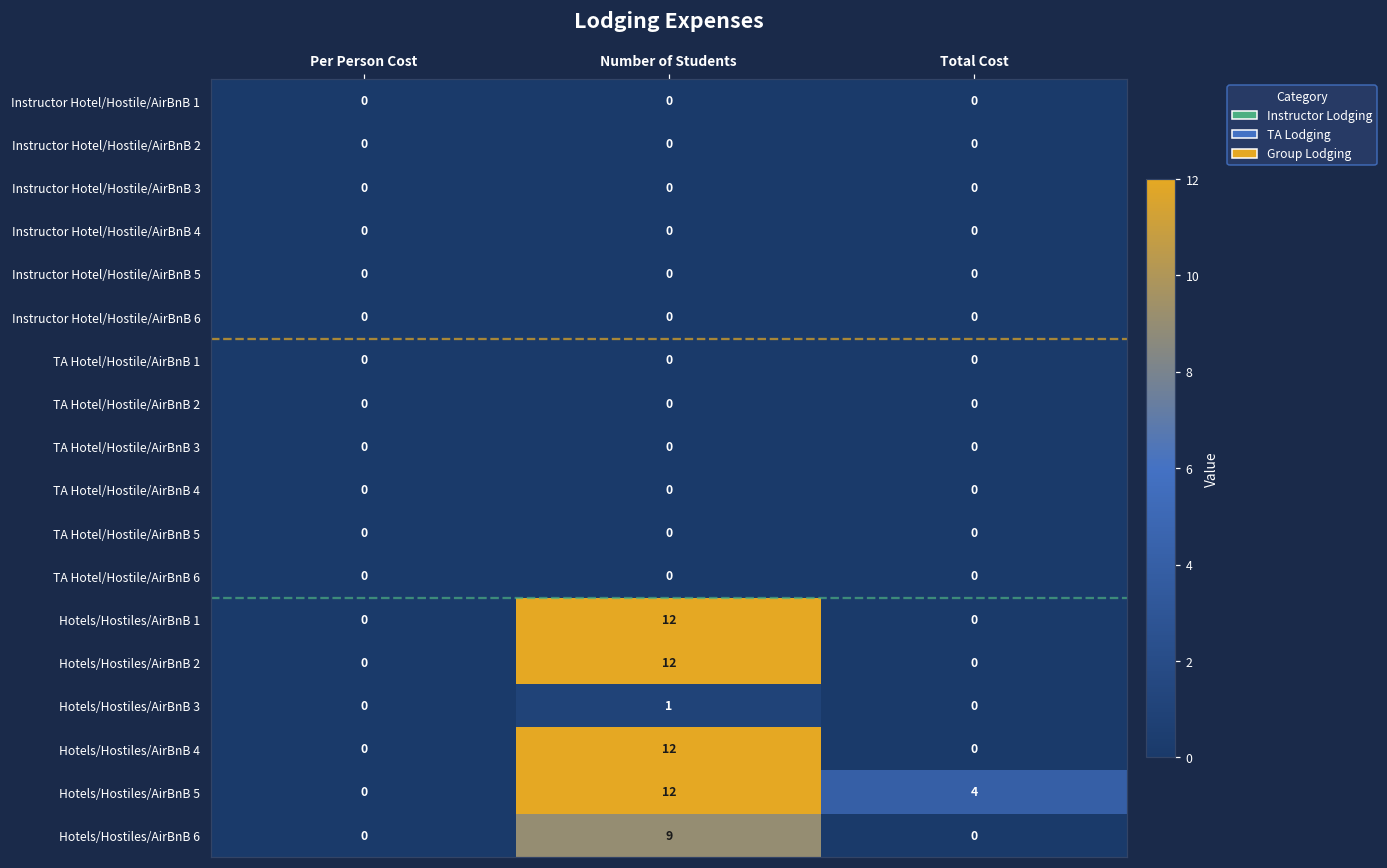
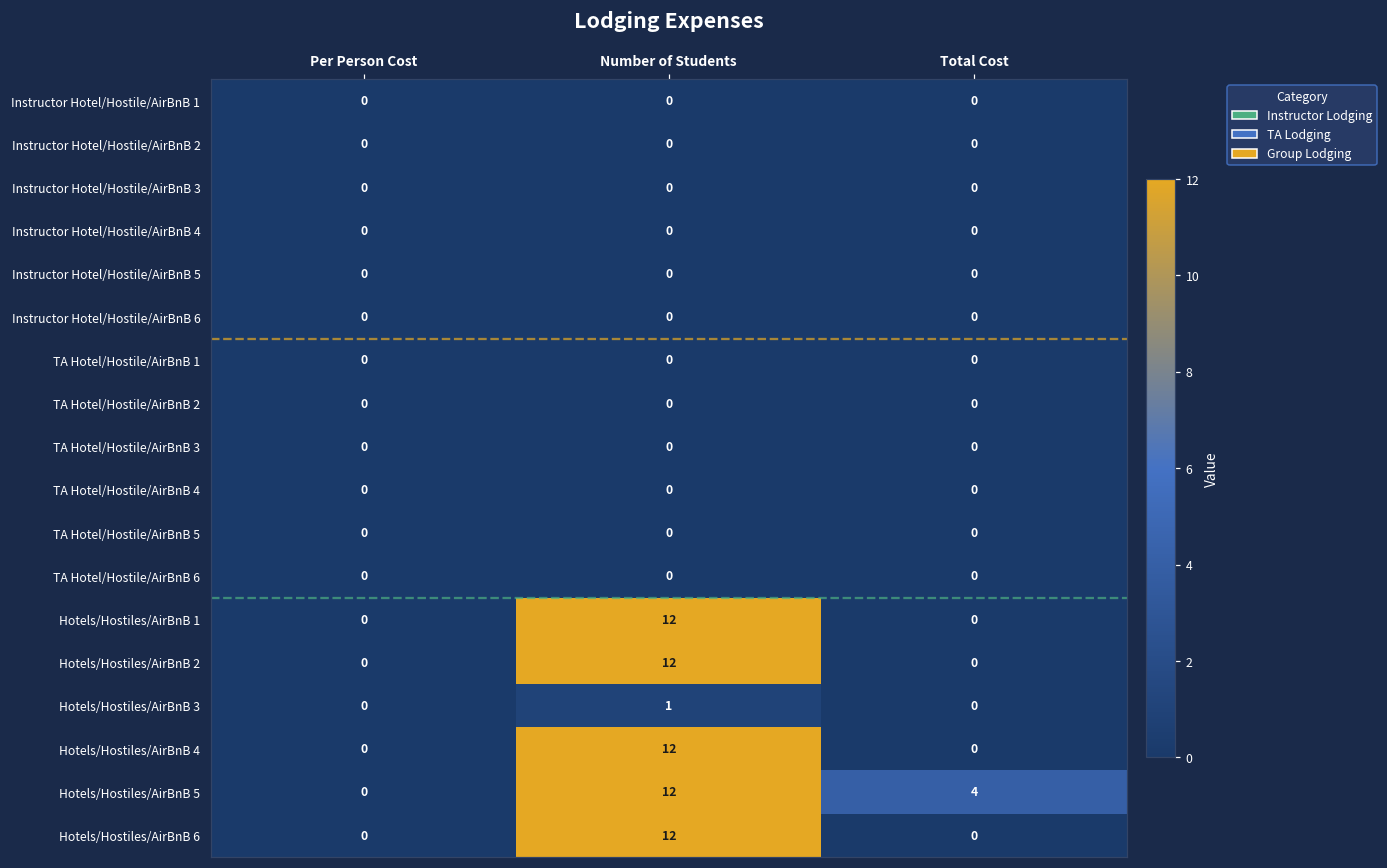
Hotels/Hostiles/AirBnB 6, Number of Students: 9 -> 12
